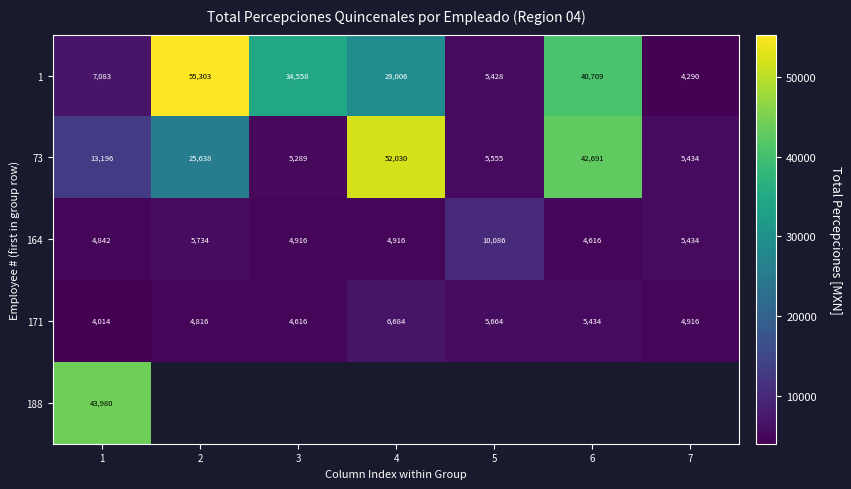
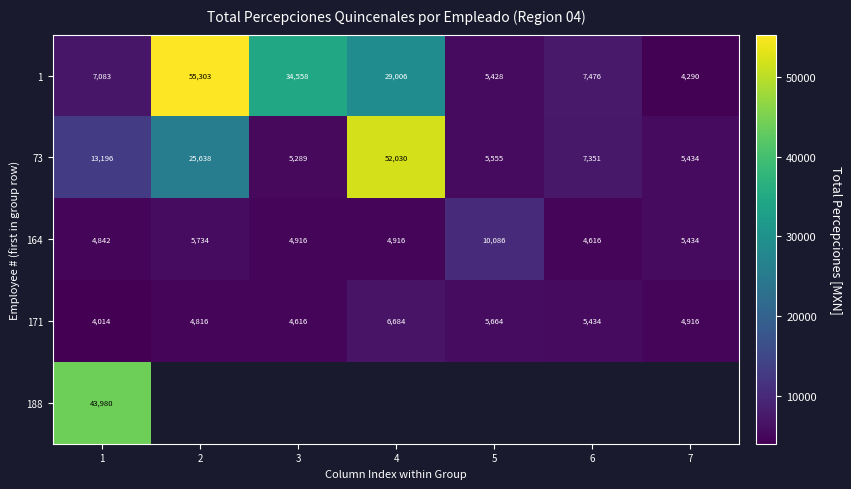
1, 6: 40,709 -> 7,476
73, 6: 42,691 -> 7,351
